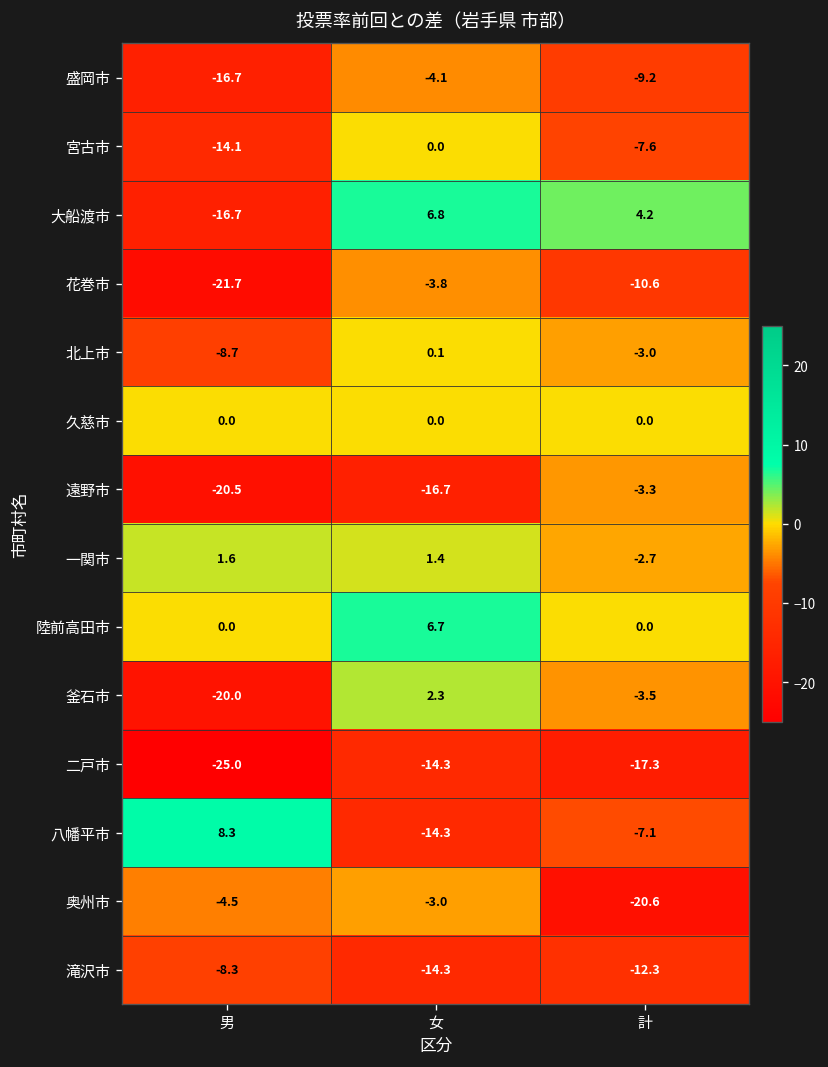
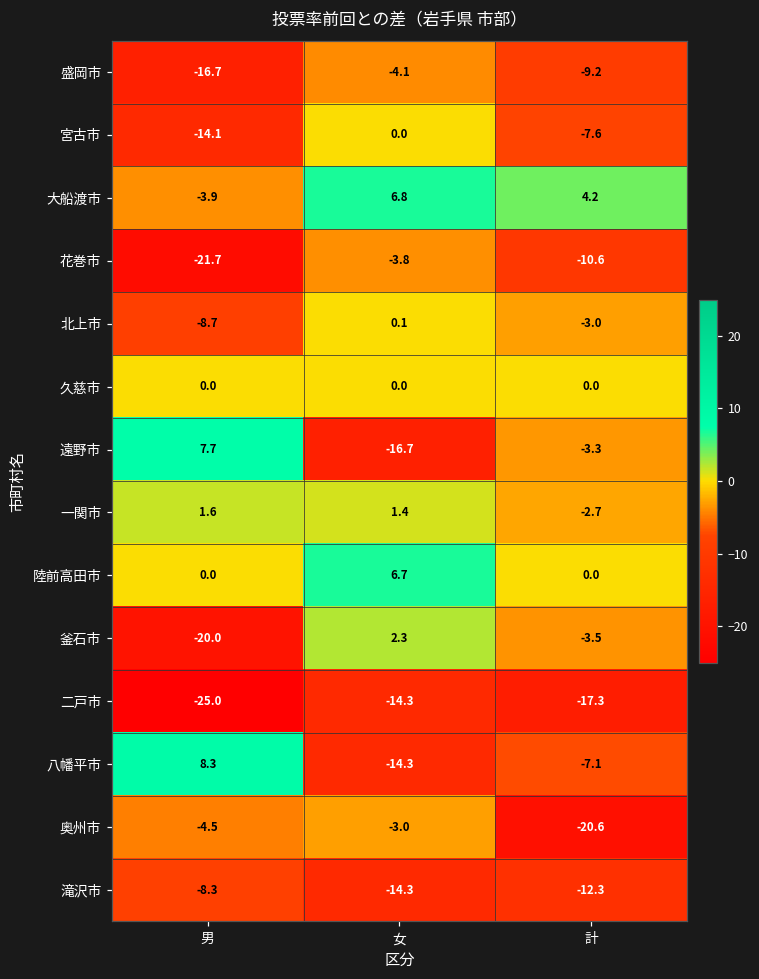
大船渡市, 男: -16.7 -> -3.9
遠野市, 男: -20.5 -> 7.7
